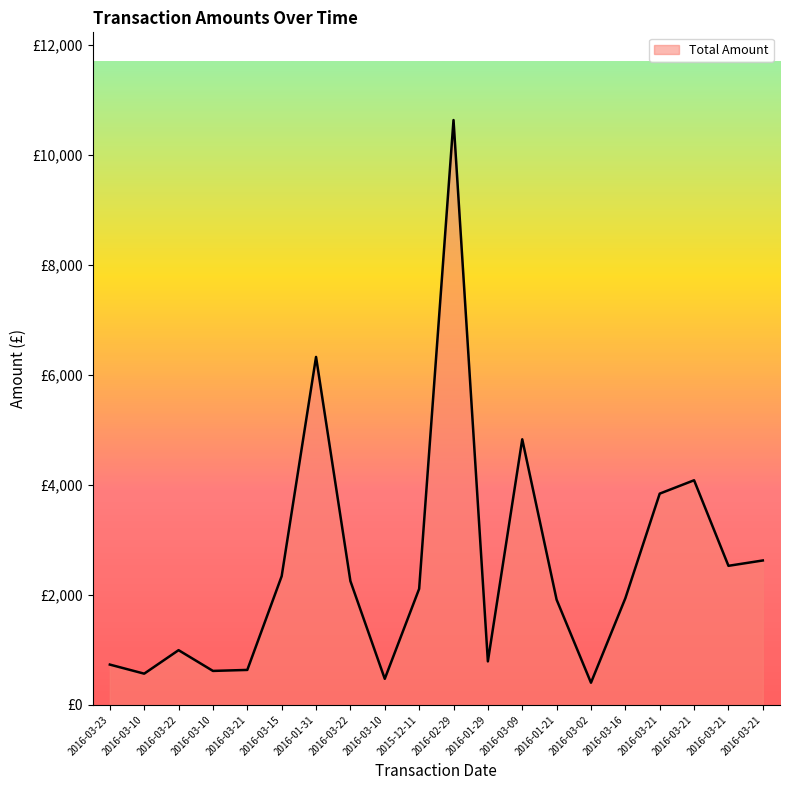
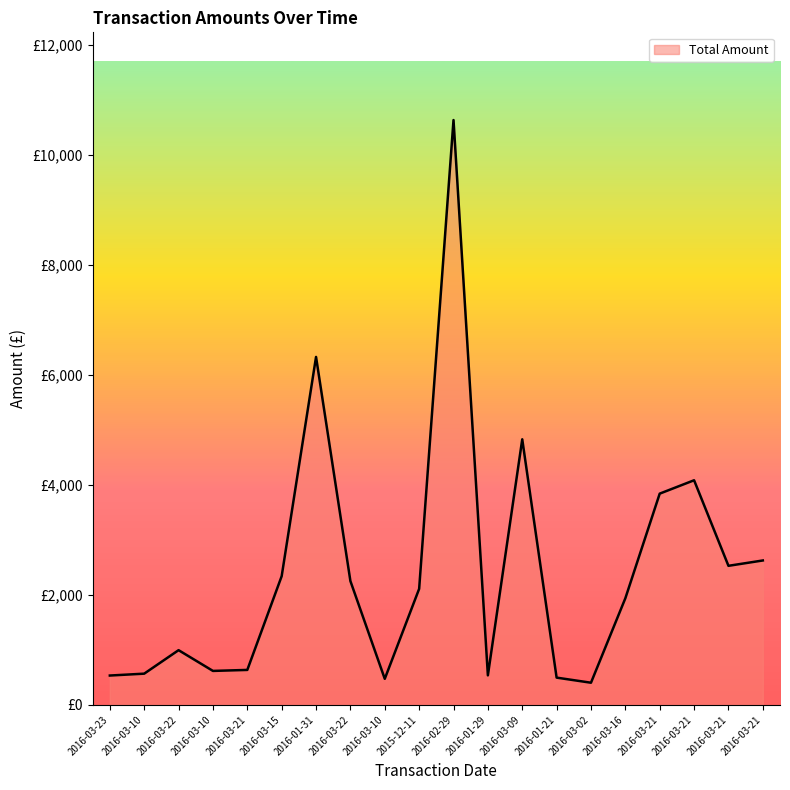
2016-03-23: £700 -> £500
2016-01-29: £800 -> £500
2016-01-21: £1,900 -> £500
